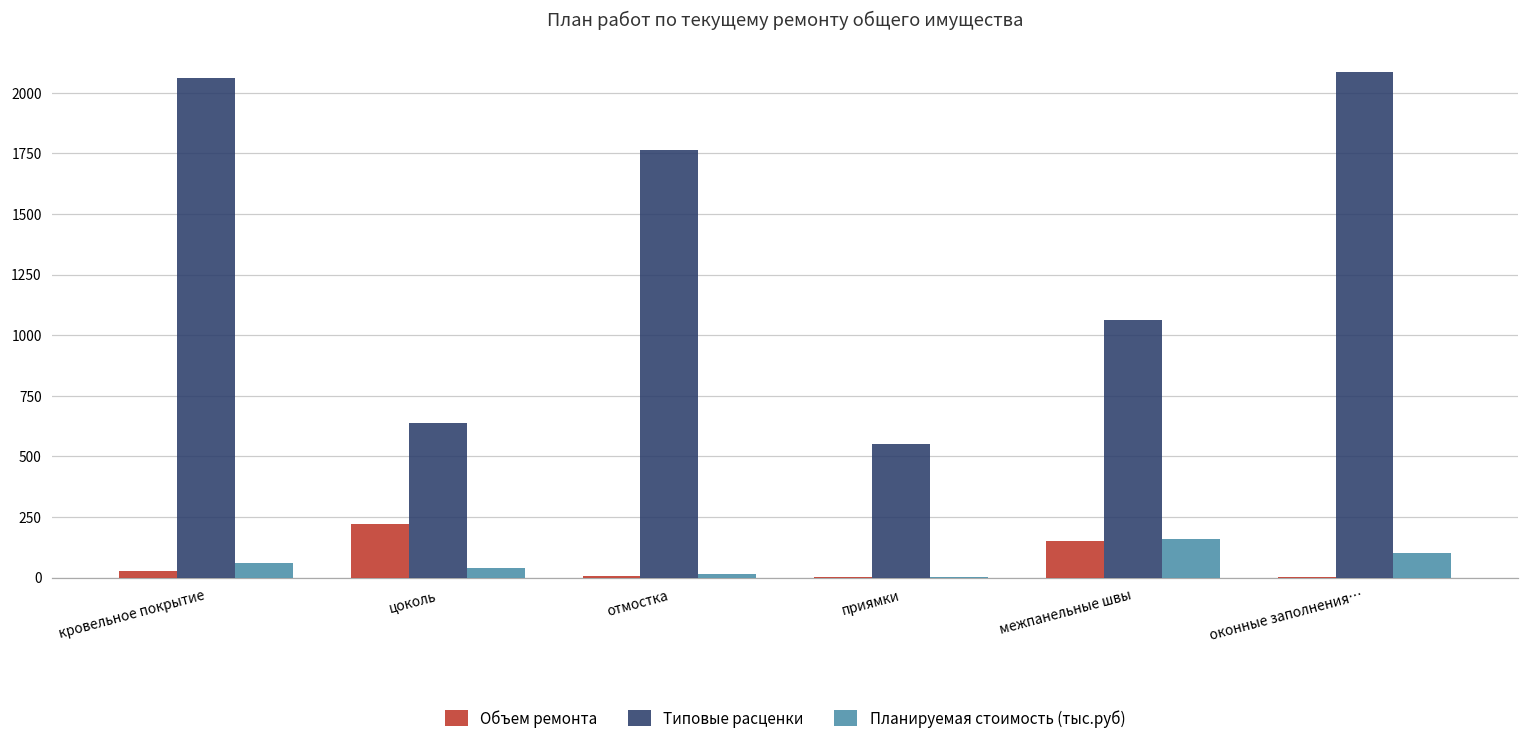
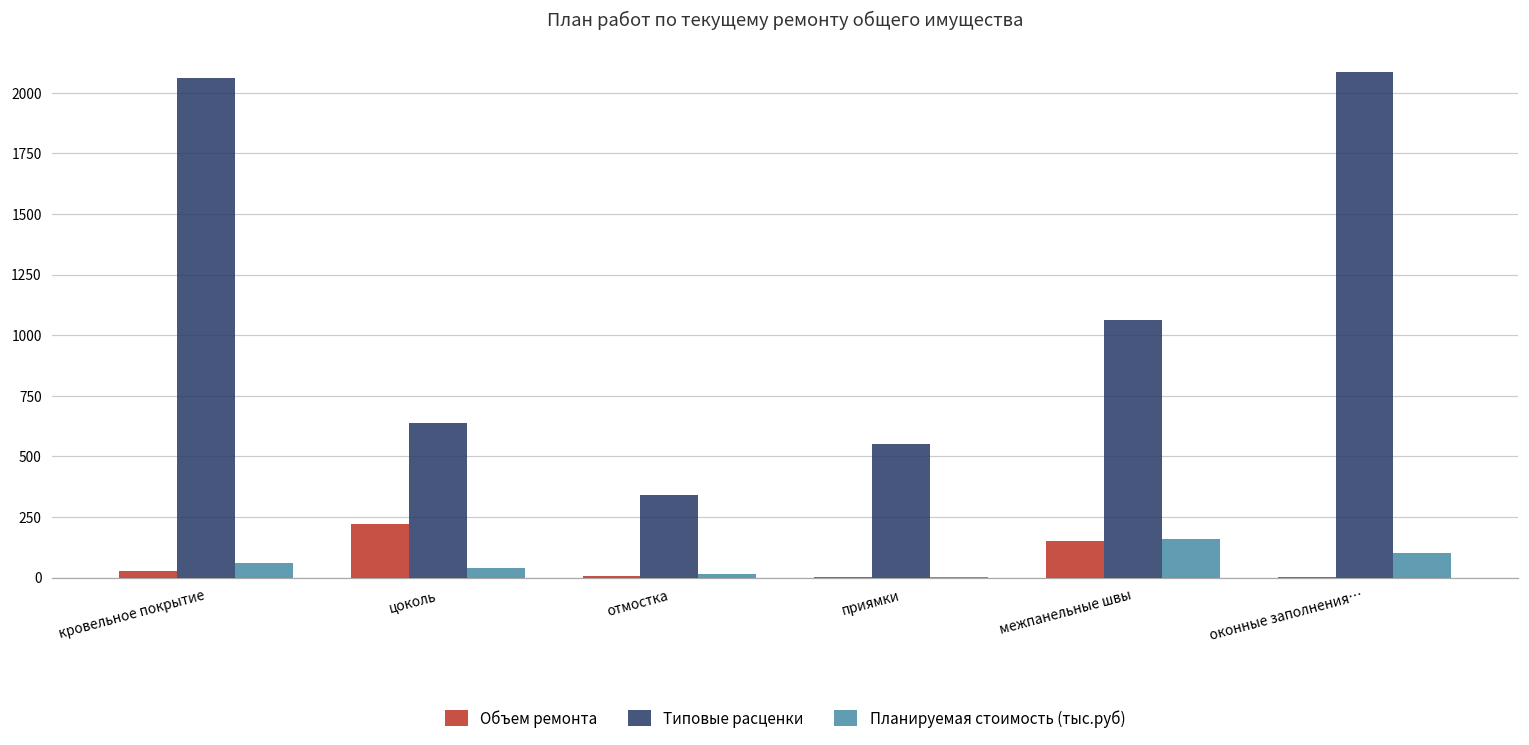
Типовые расценки, отмостка: 1760 -> 340
